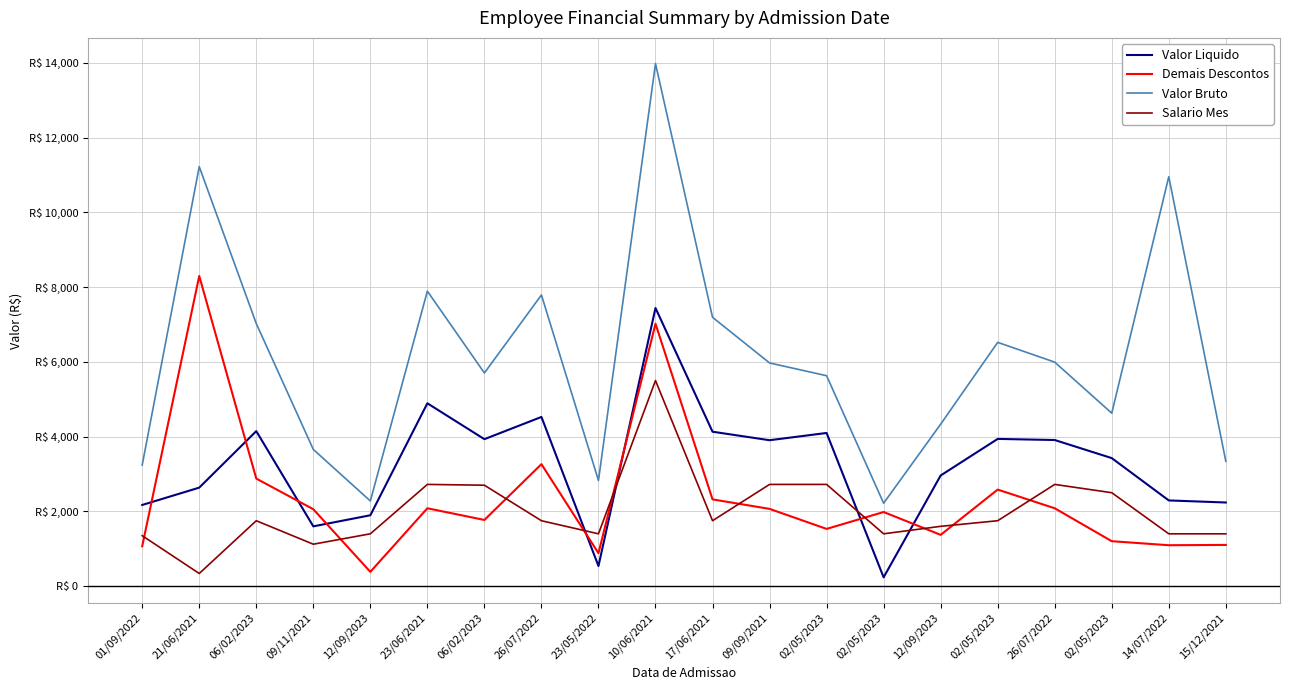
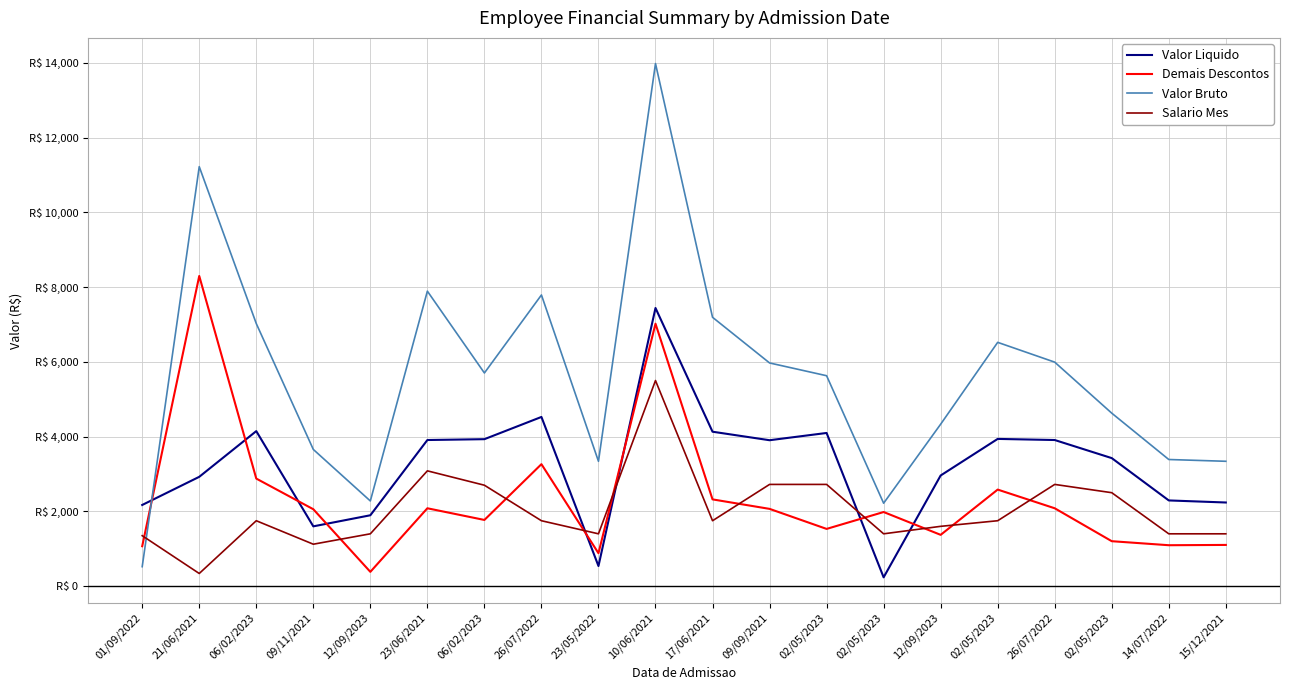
Valor Bruto, 01/09/2022: R$ 3,200 -> R$ 500
Valor Liquido, 21/06/2021: R$ 2,600 -> R$ 2,900
Valor Liquido, 23/06/2021: R$ 4,900 -> R$ 3,900
Salario Mes, 23/06/2021: R$ 2,700 -> R$ 3,100
Valor Bruto, 23/05/2022: R$ 2,800 -> R$ 3,300
Valor Bruto, 14/07/2022: R$ 11,000 -> R$ 3,400
